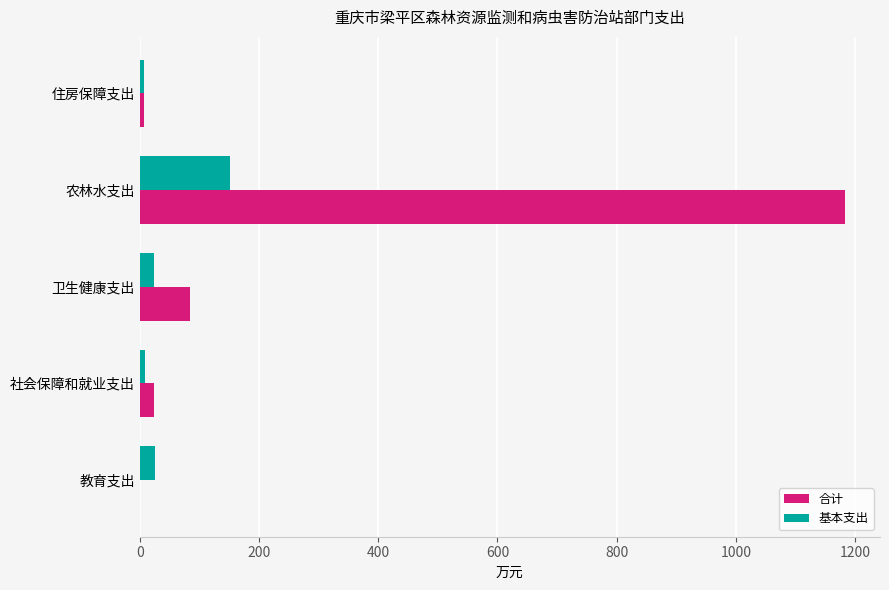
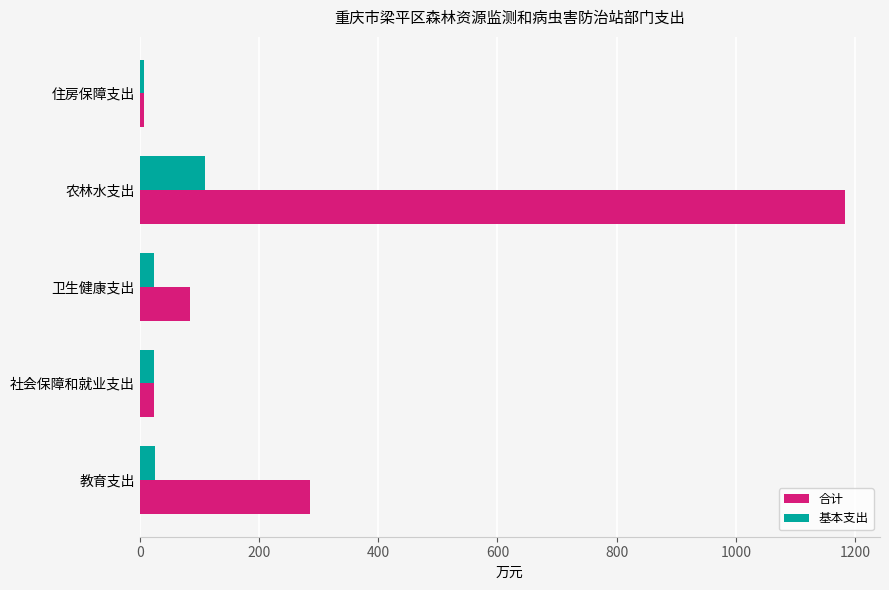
基本支出, 农林水支出: 150 -> 110
基本支出, 社会保障和就业支出: 10 -> 20
合计, 教育支出: 0 -> 290
